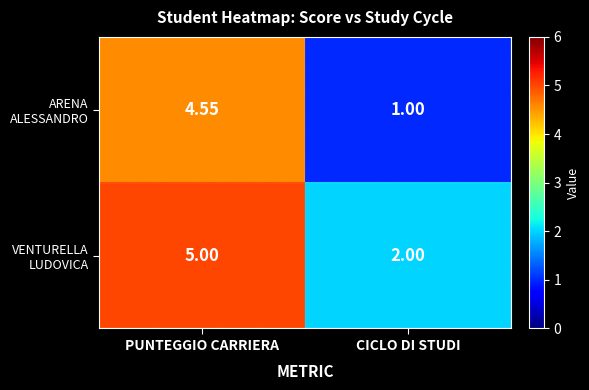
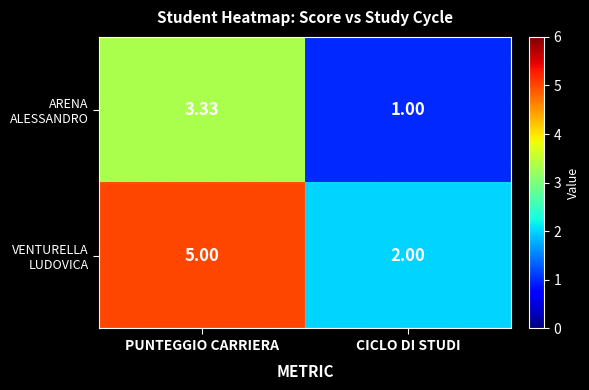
ARENA ALESSANDRO, PUNTEGGIO CARRIERA: 4.55 -> 3.33
